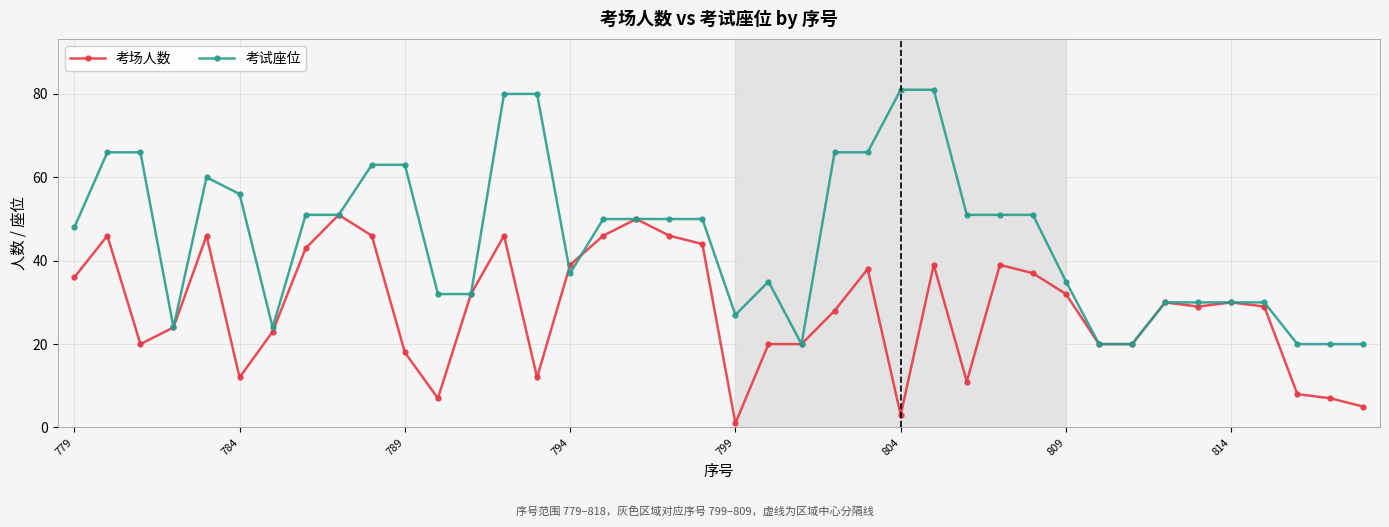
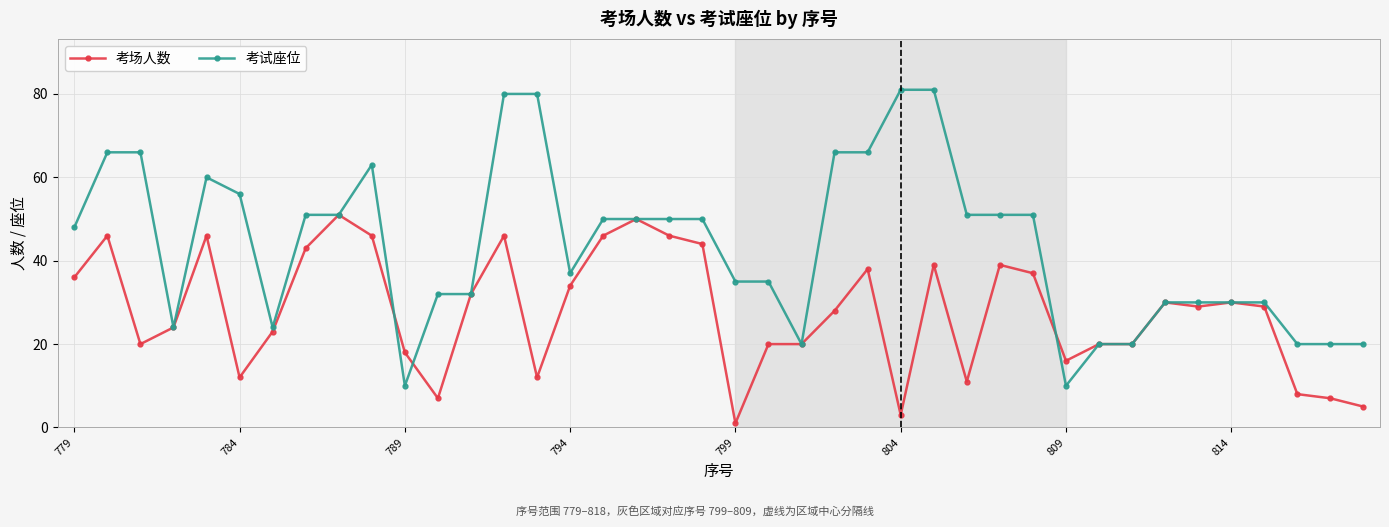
考试座位, 789: 63 -> 10
考场人数, 794: 39 -> 34
考试座位, 799: 27 -> 35
考场人数, 809: 32 -> 16
考试座位, 809: 35 -> 10
